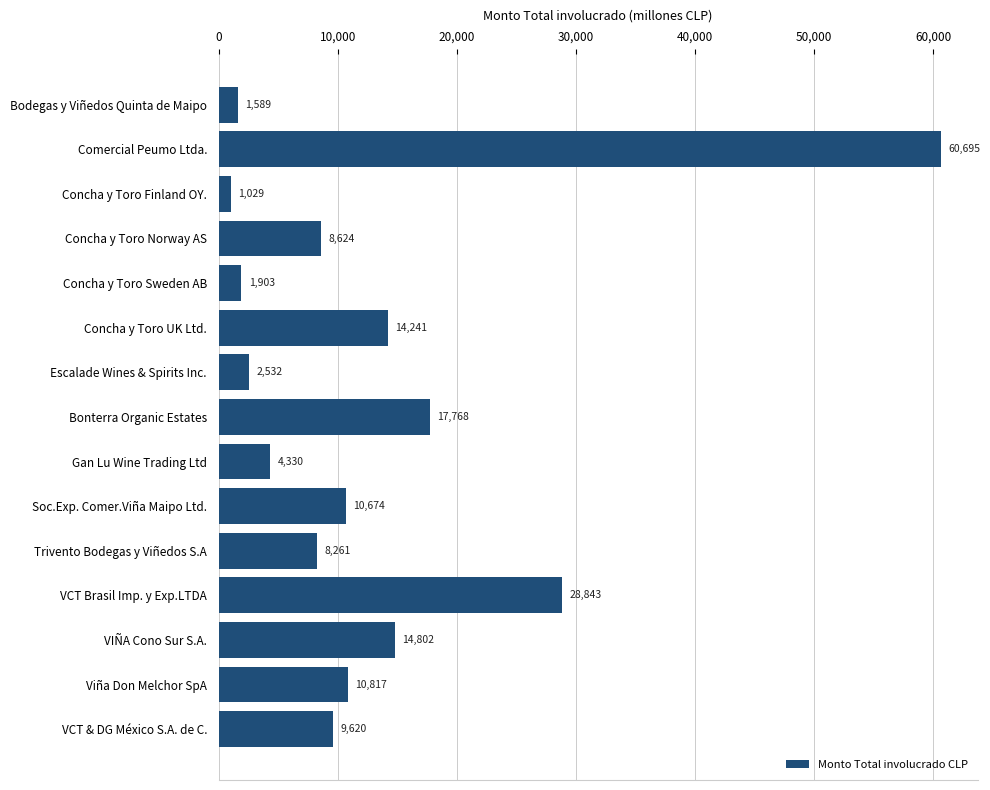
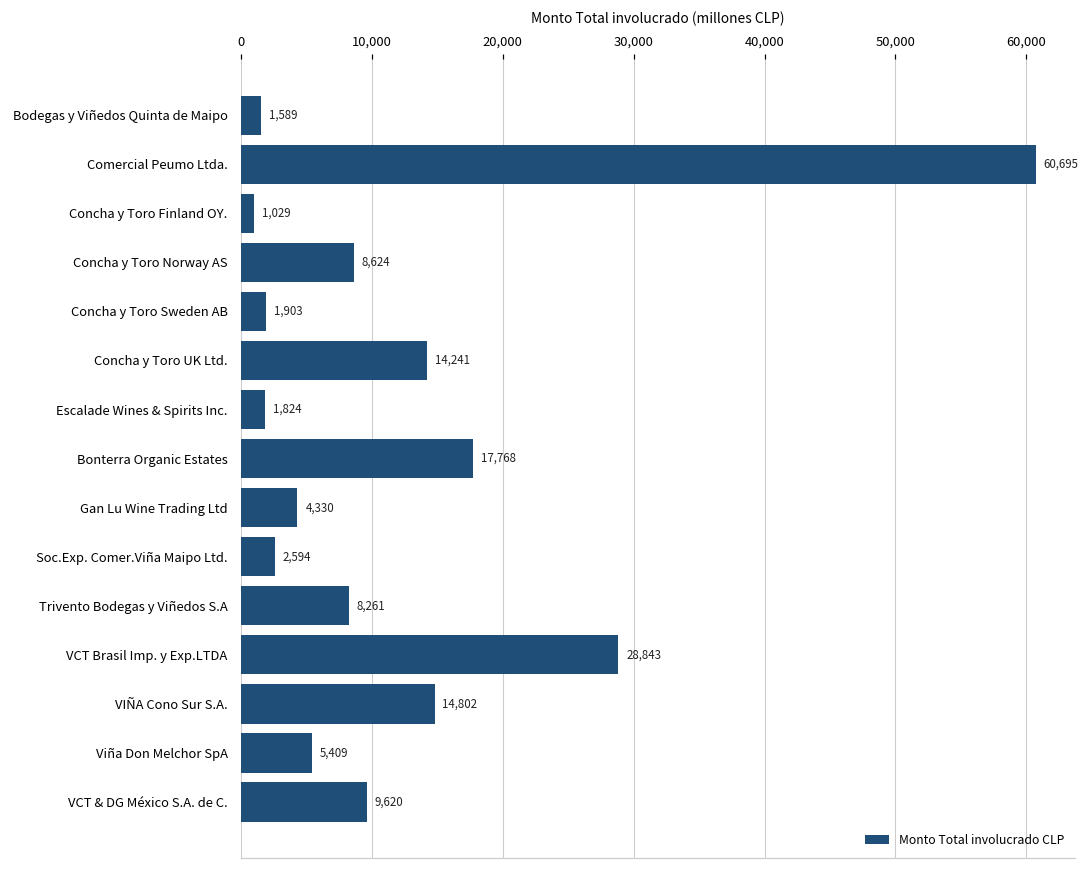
Escalade Wines & Spirits Inc.: 2,532 -> 1,824
Soc.Exp. Comer.Viña Maipo Ltd.: 10,674 -> 2,594
Viña Don Melchor SpA: 10,817 -> 5,409
